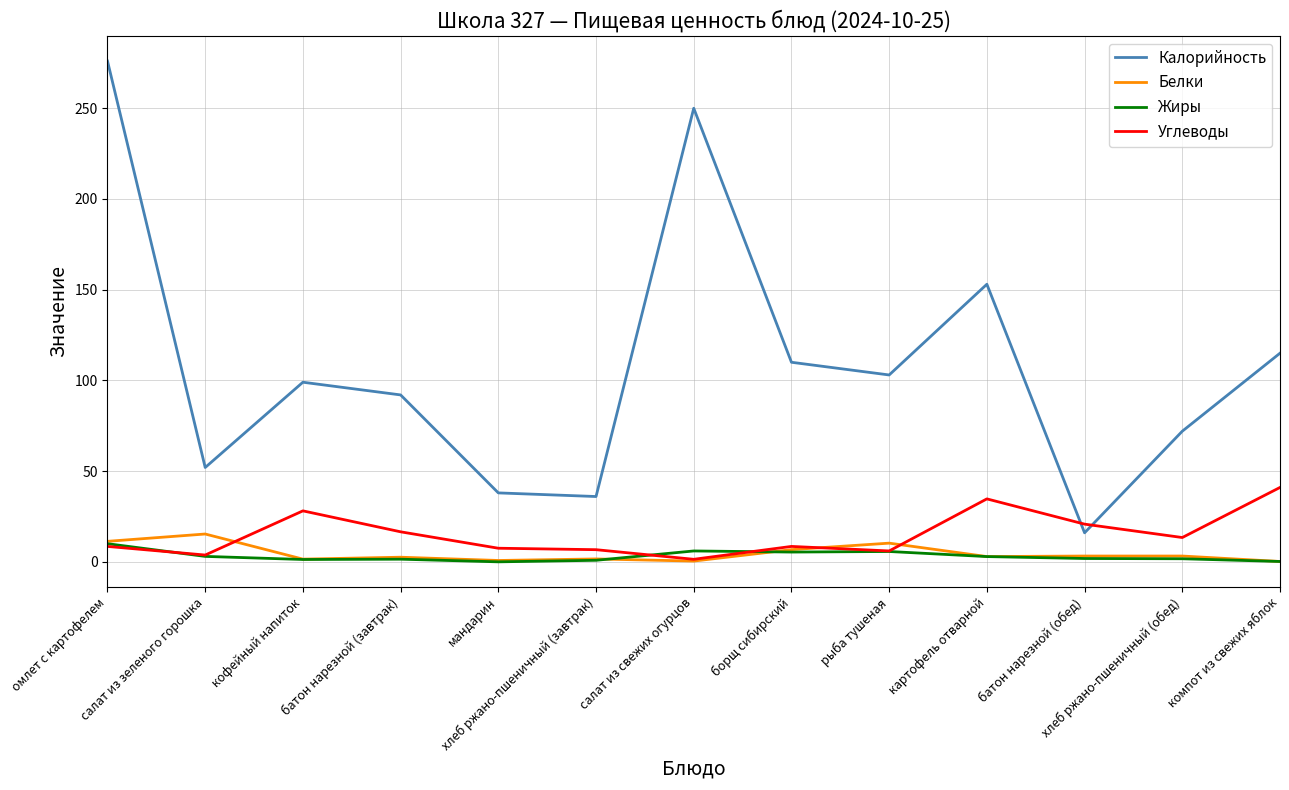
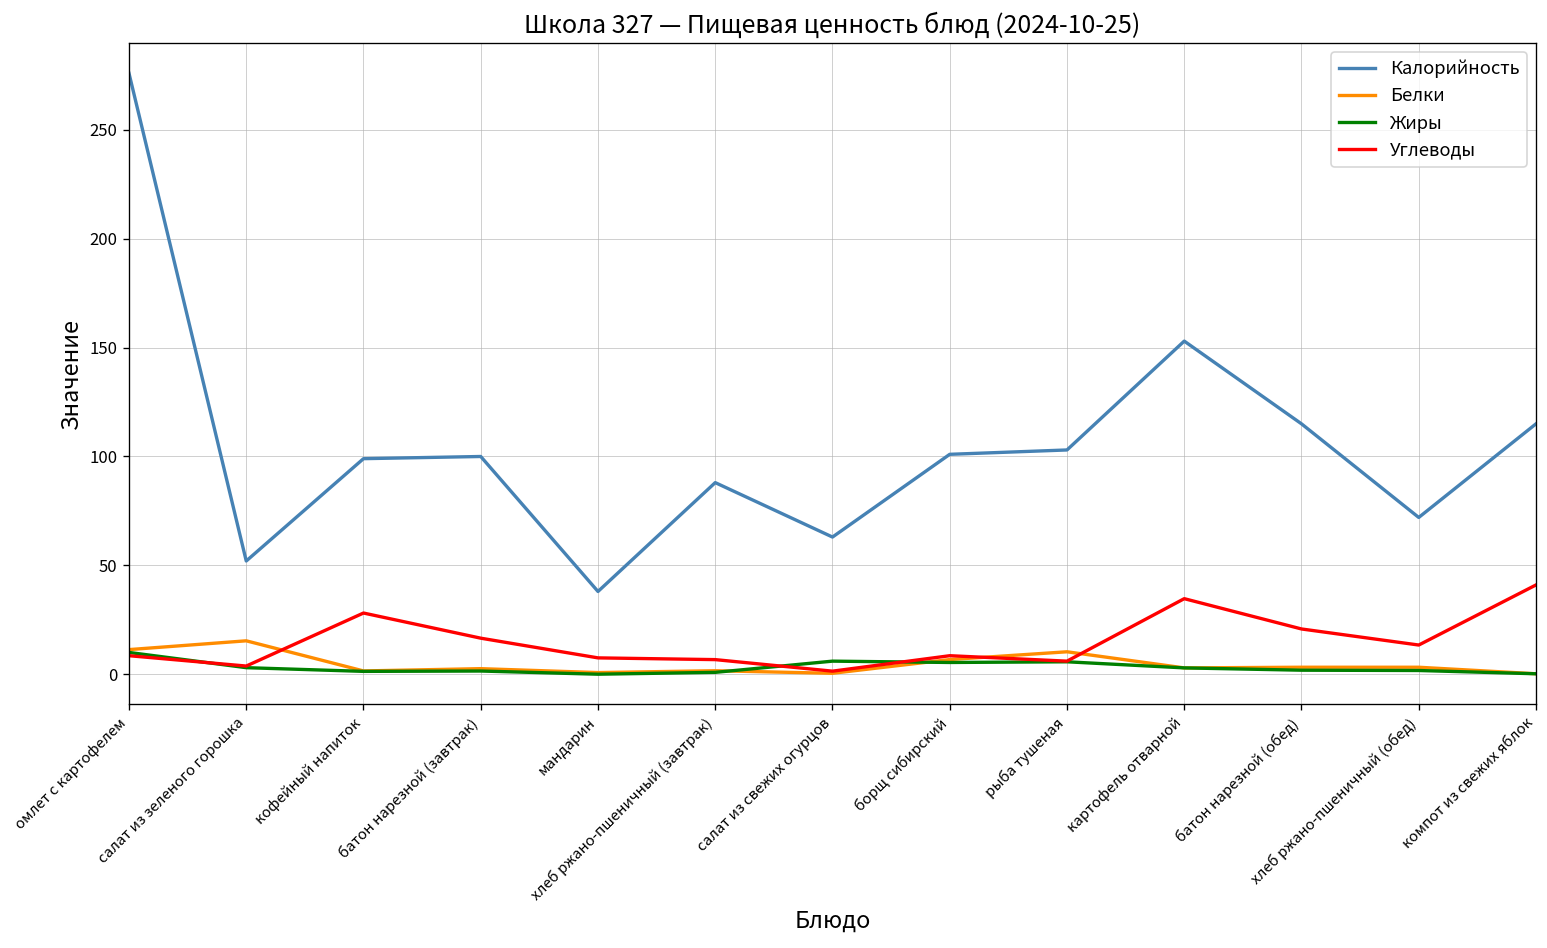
Калорийность, батон нарезной (завтрак): 92 -> 100
Калорийность, хлеб ржано-пшеничный (завтрак): 36 -> 88
Калорийность, салат из свежих огурцов: 250 -> 63
Калорийность, борщ сибирский: 110 -> 101
Калорийность, батон нарезной (обед): 16 -> 115
